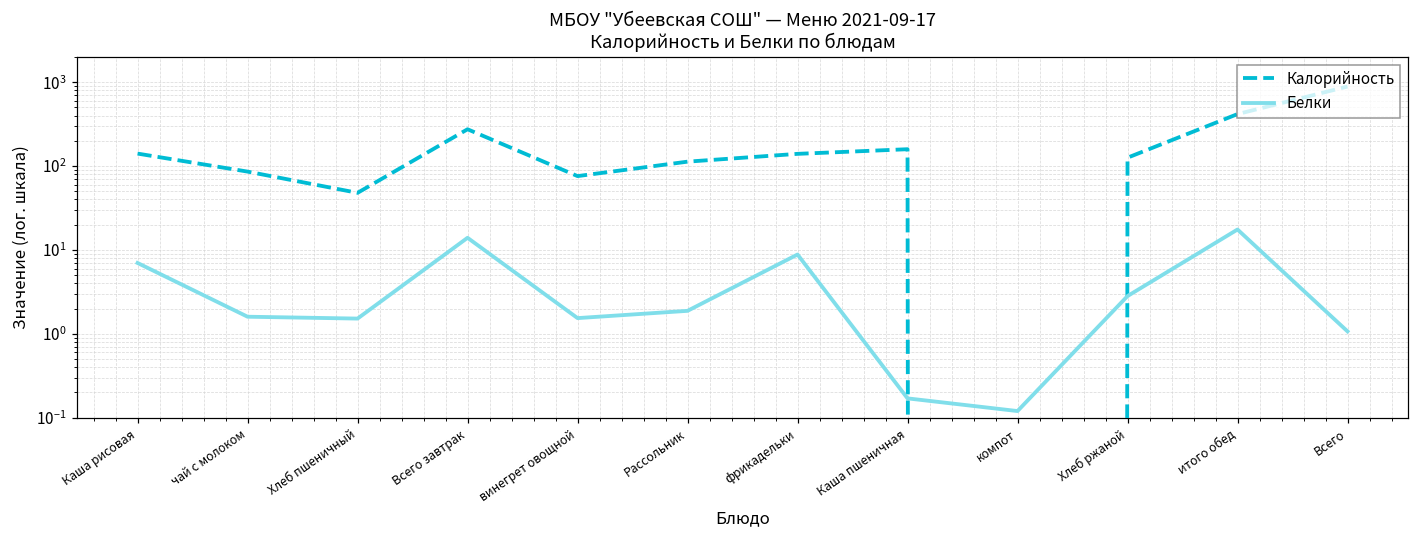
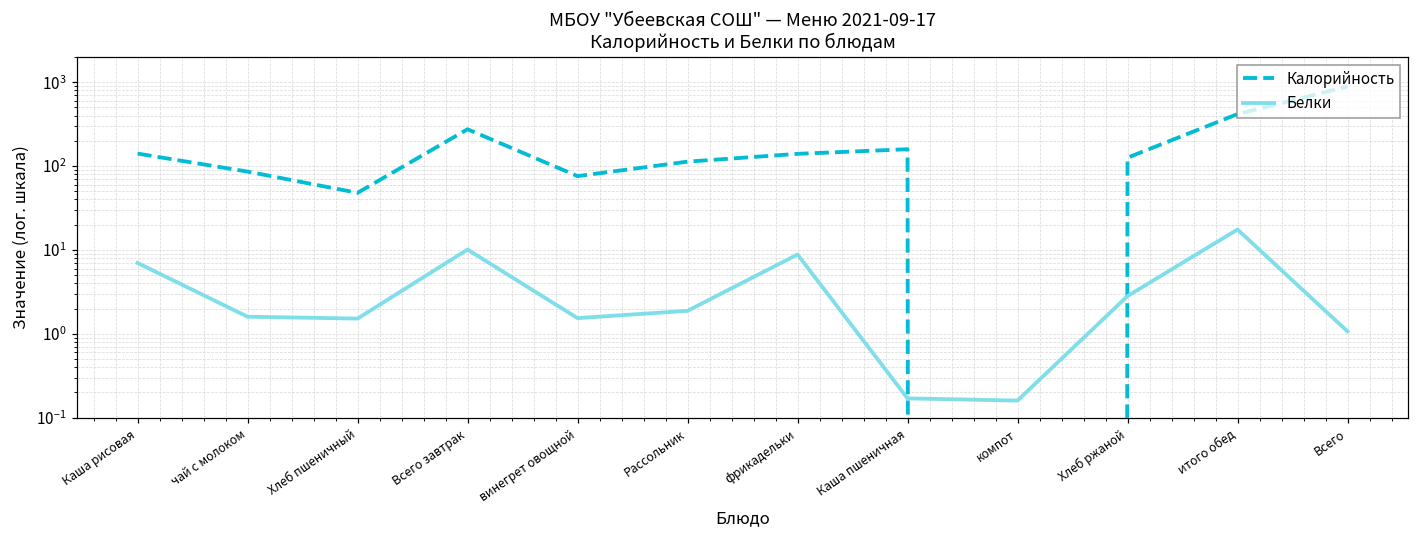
Белки, Всего завтрак: 14 -> 10
Белки, компот: 0.12 -> 0.16
